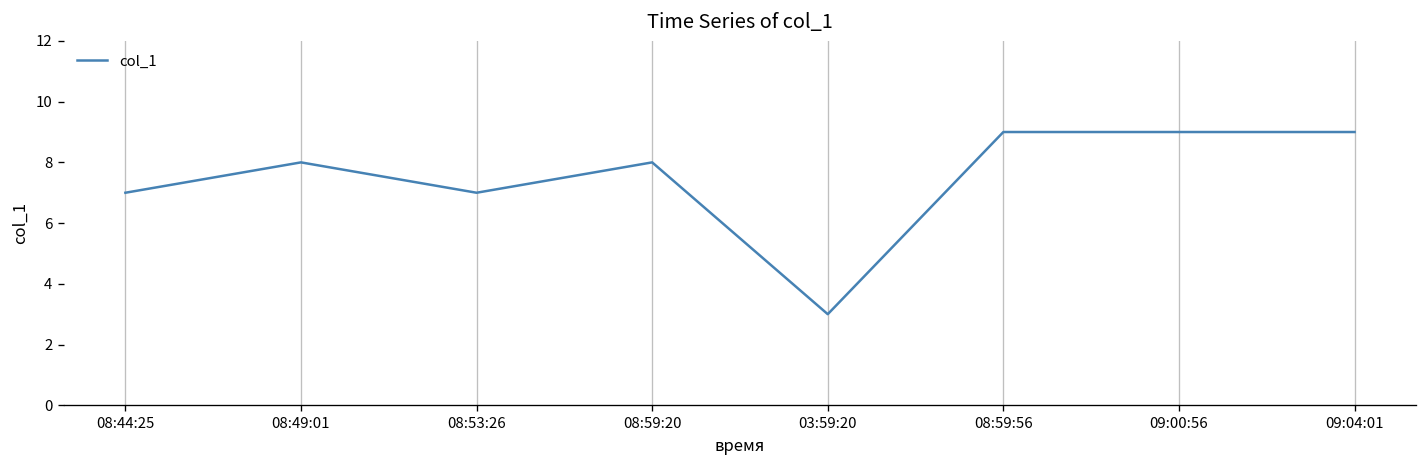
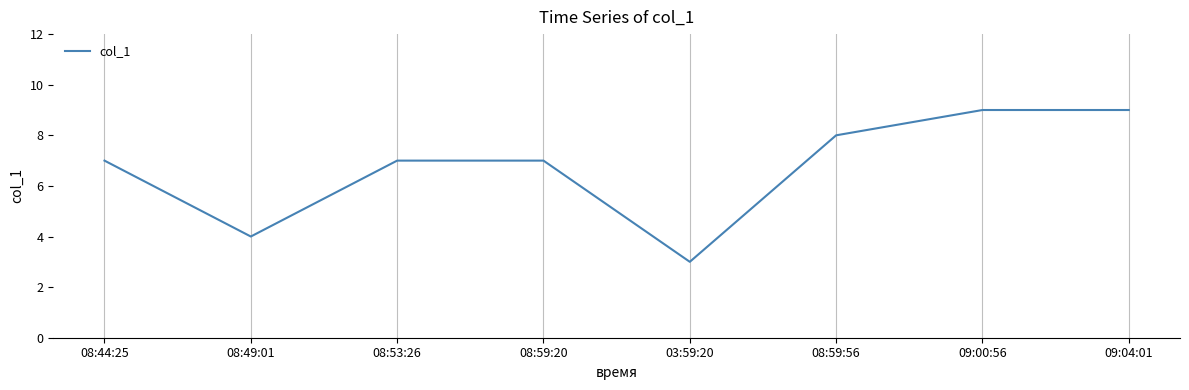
08:49:01: 8 -> 4
08:59:20: 8 -> 7
08:59:56: 9 -> 8
